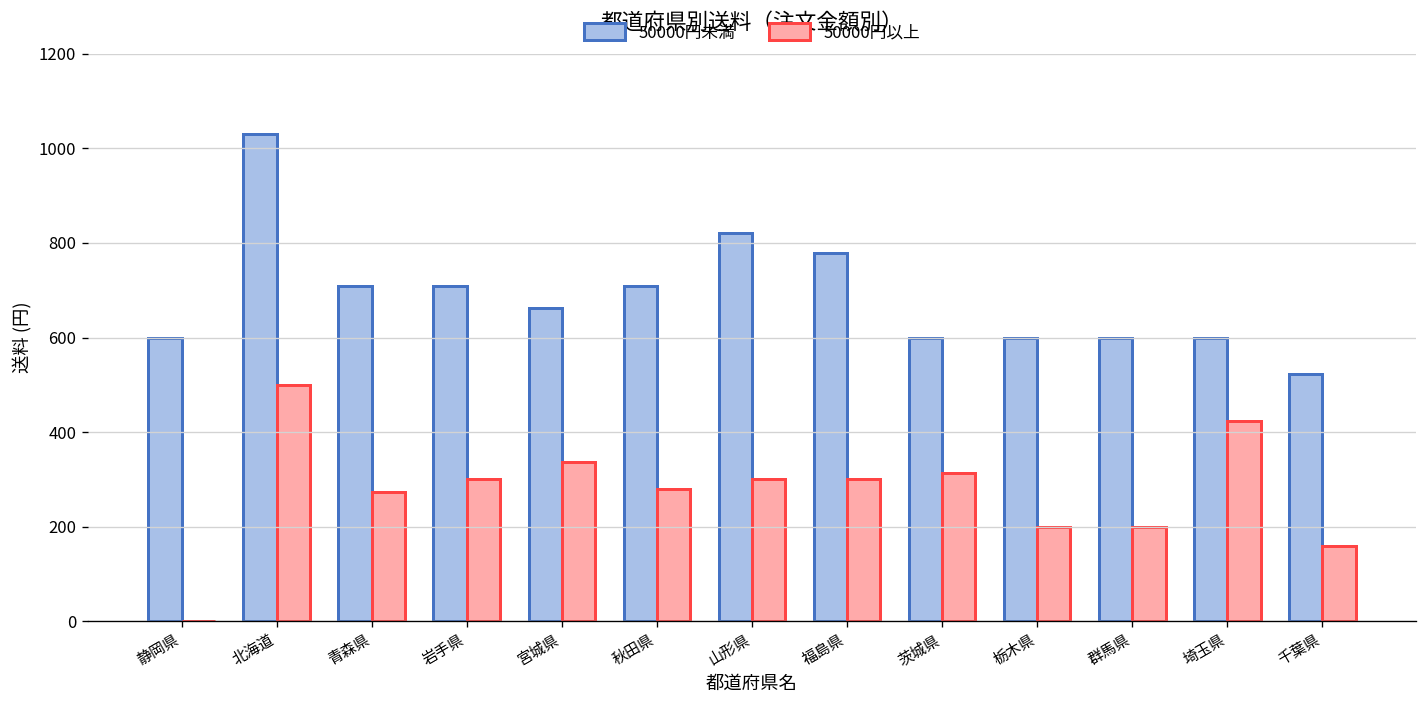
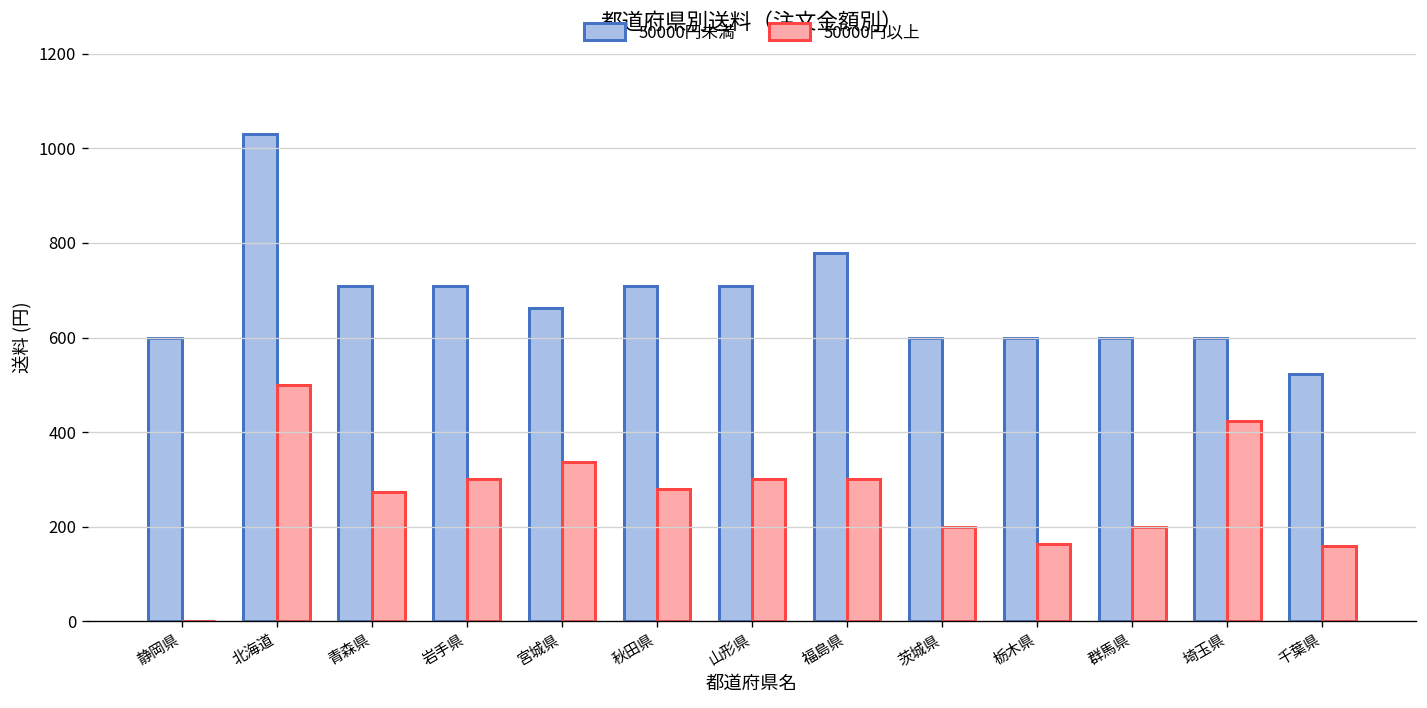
50000円未満, 山形県: 820 -> 710
50000円以上, 茨城県: 310 -> 200
50000円以上, 栃木県: 200 -> 160
